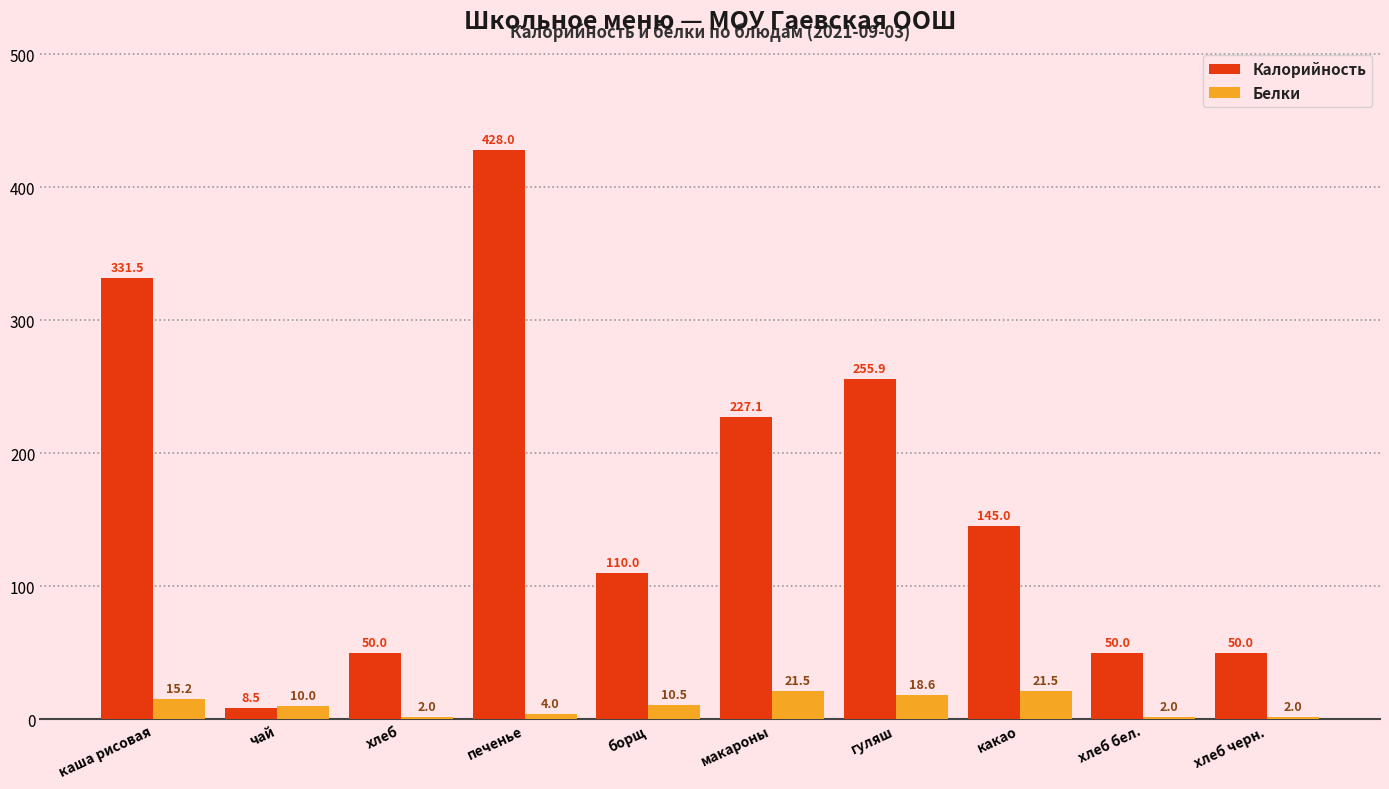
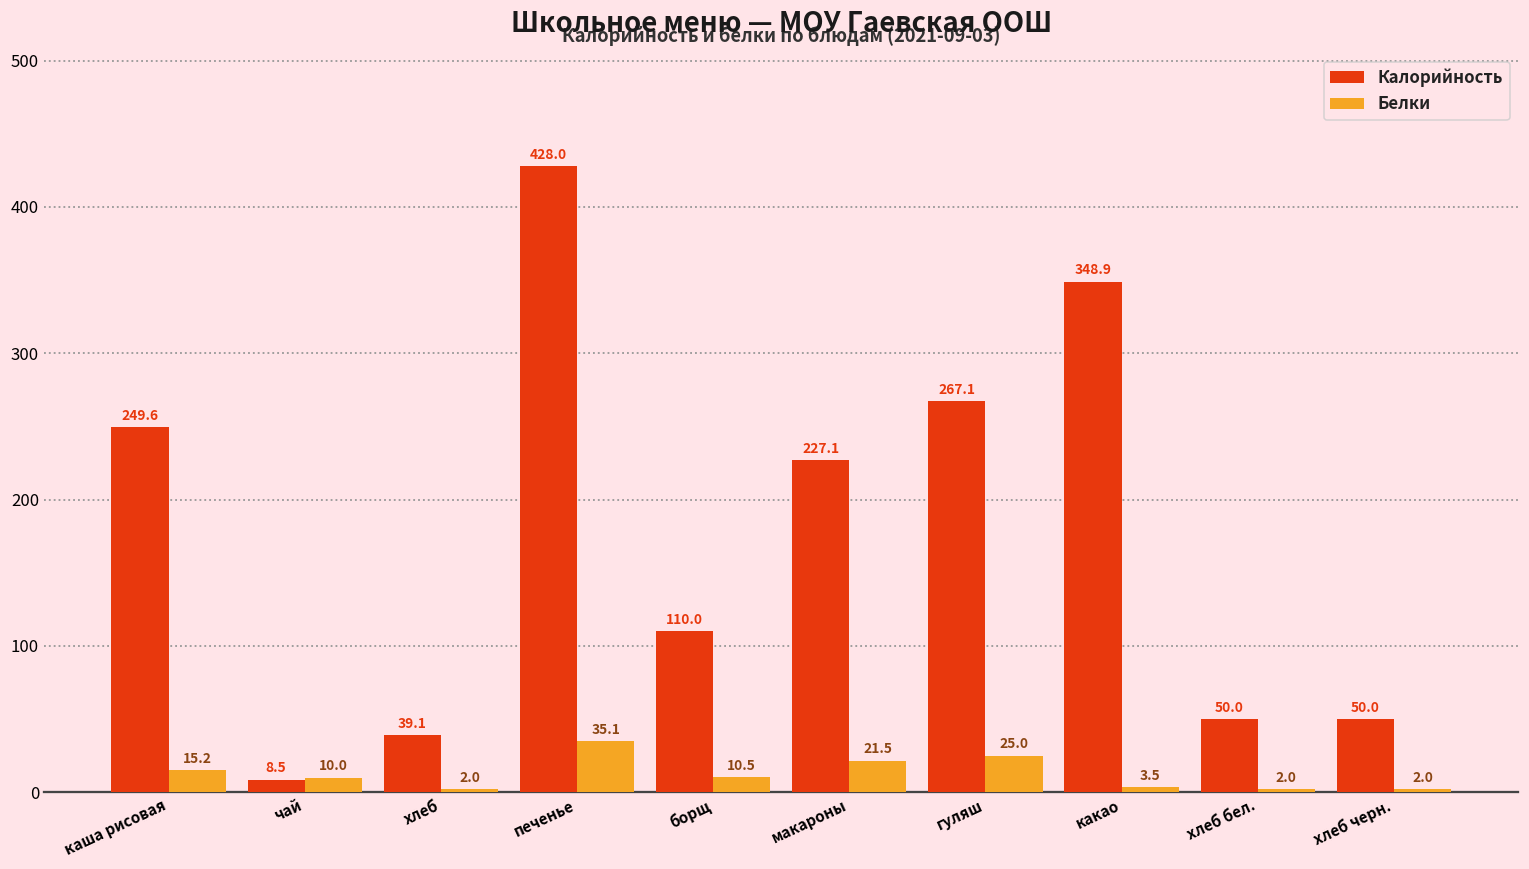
Калорийность, каша рисовая: 331.5 -> 249.6
Калорийность, хлеб: 50.0 -> 39.1
Белки, печенье: 4.0 -> 35.1
Калорийность, гуляш: 255.9 -> 267.1
Белки, гуляш: 18.6 -> 25.0
Калорийность, какао: 145.0 -> 348.9
Белки, какао: 21.5 -> 3.5
